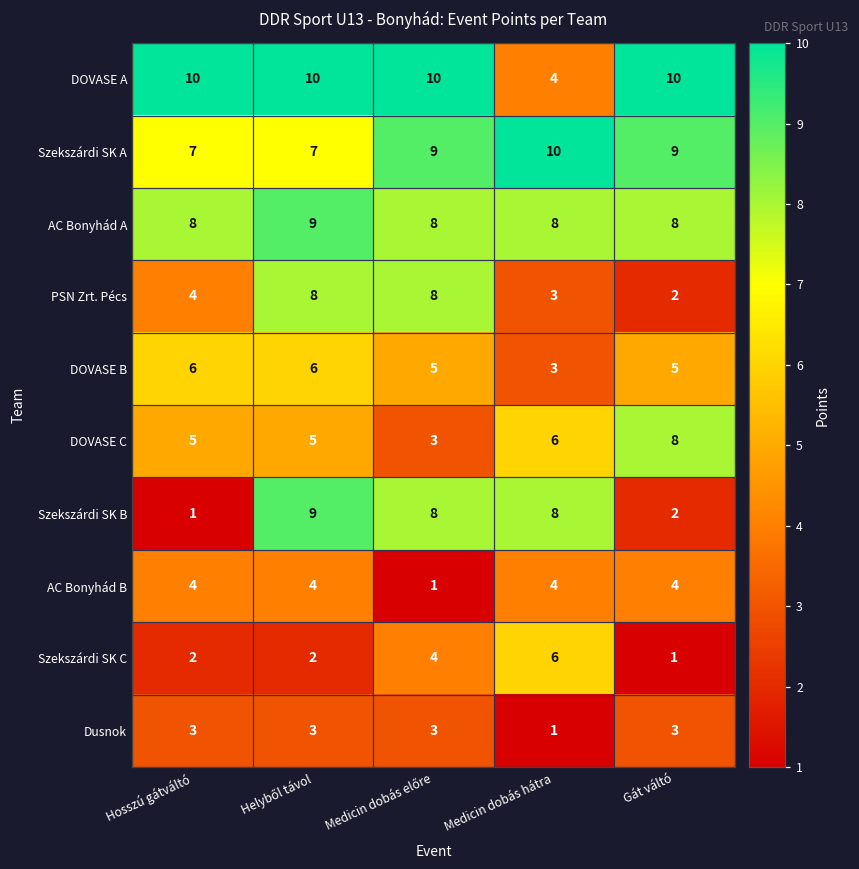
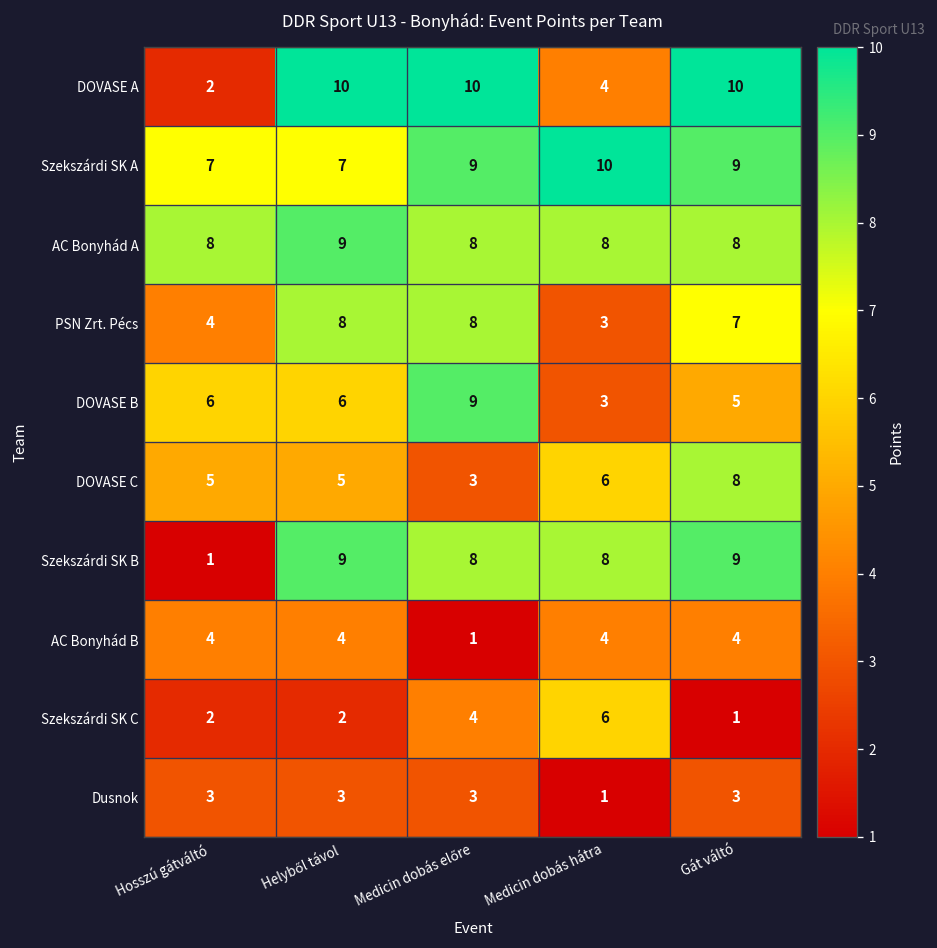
DOVASE A, Hosszú gátváltó: 10 -> 2
PSN Zrt. Pécs, Gát váltó: 2 -> 7
DOVASE B, Medicin dobás előre: 5 -> 9
Szekszárdi SK B, Gát váltó: 2 -> 9
